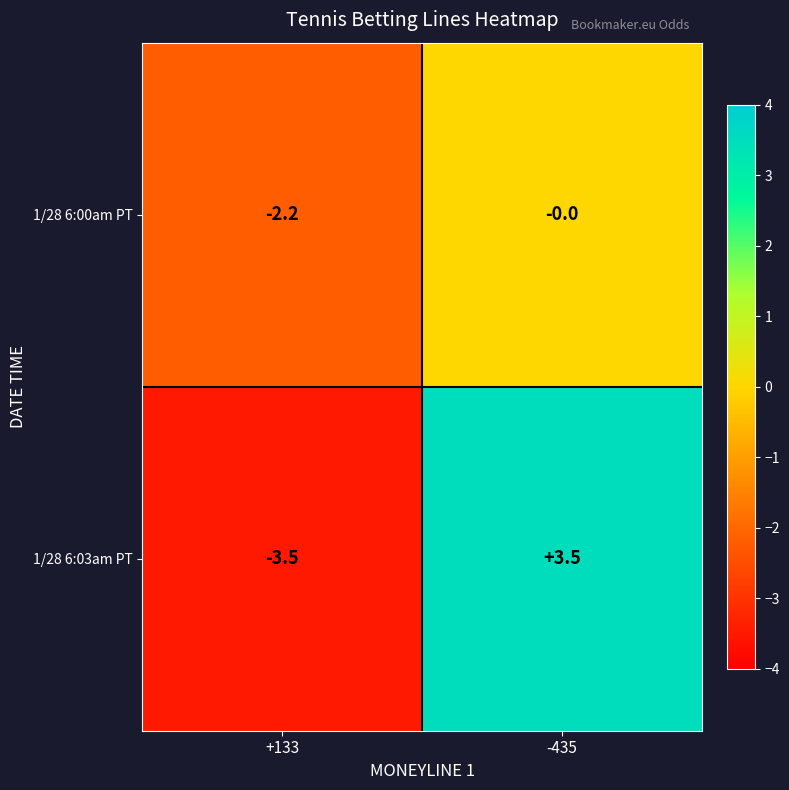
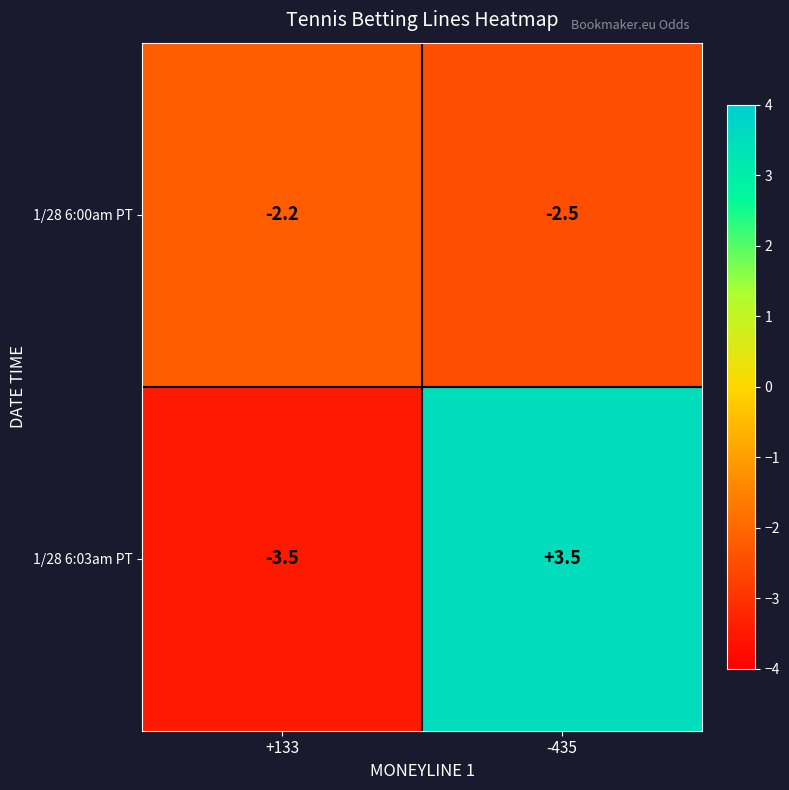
1/28 6:00am PT, -435: -0.0 -> -2.5
